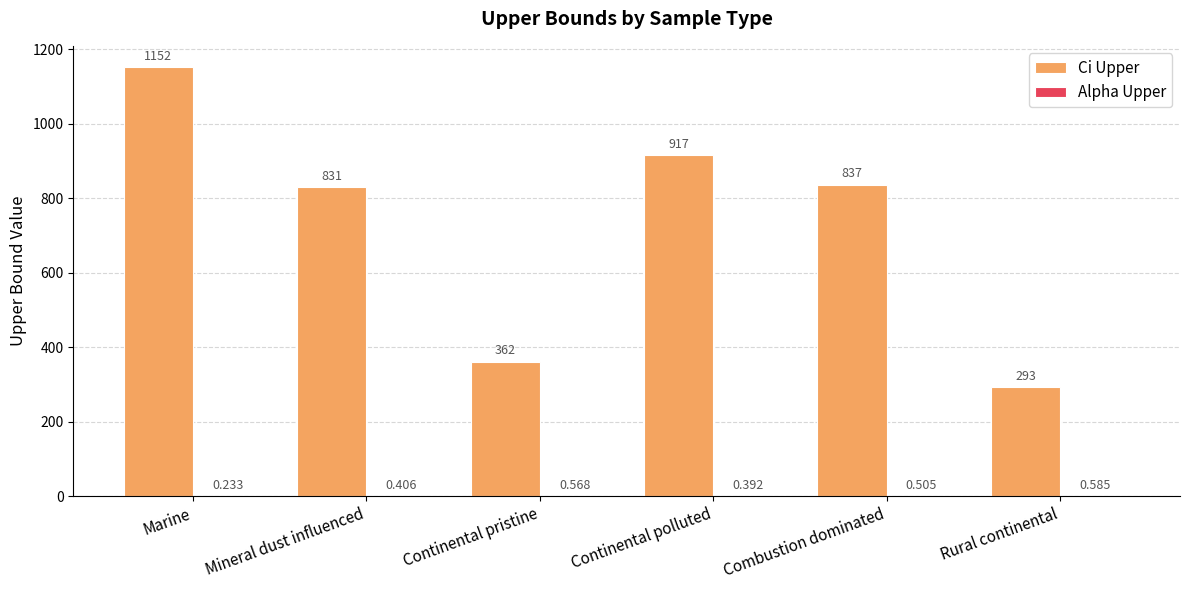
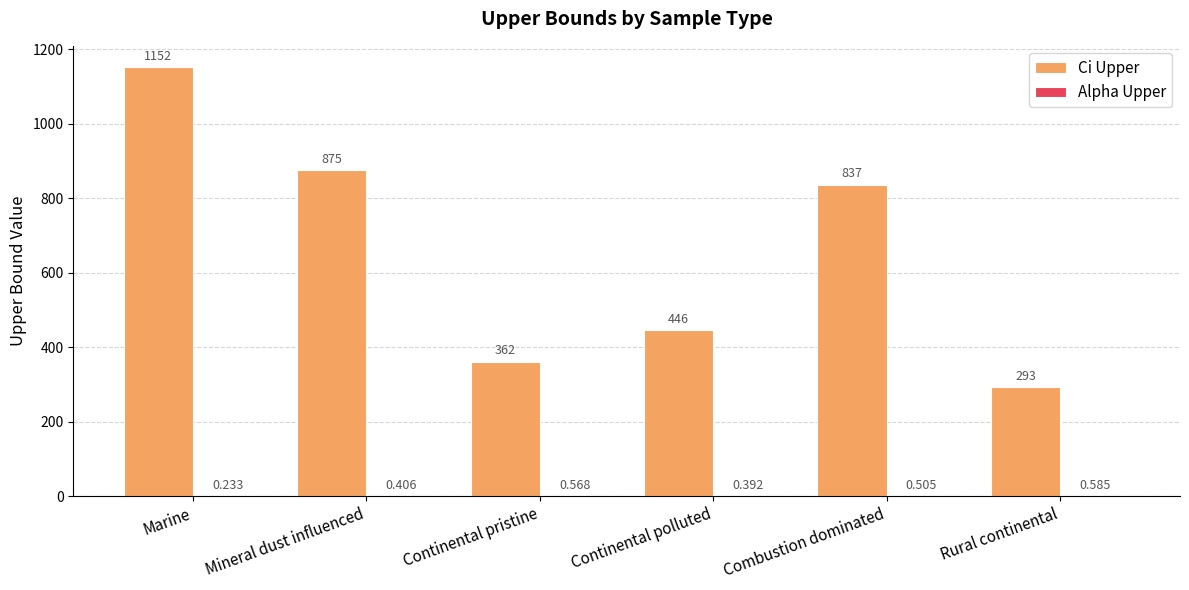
Ci Upper, Mineral dust influenced: 831 -> 875
Ci Upper, Continental polluted: 917 -> 446
